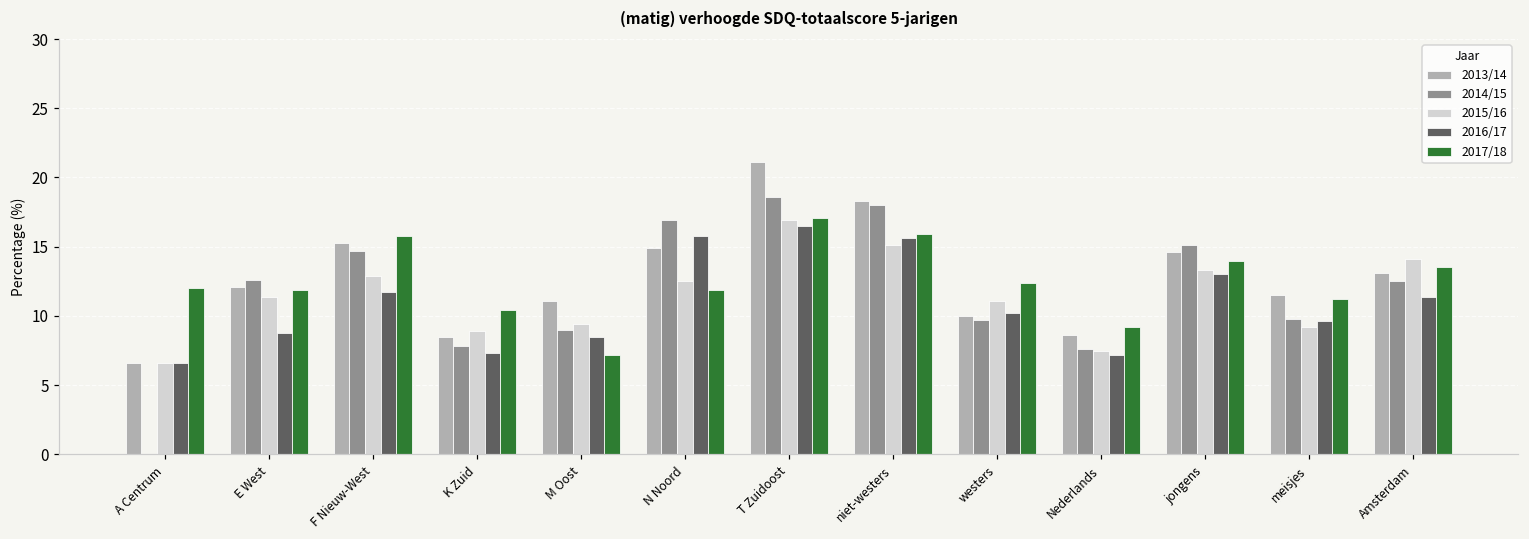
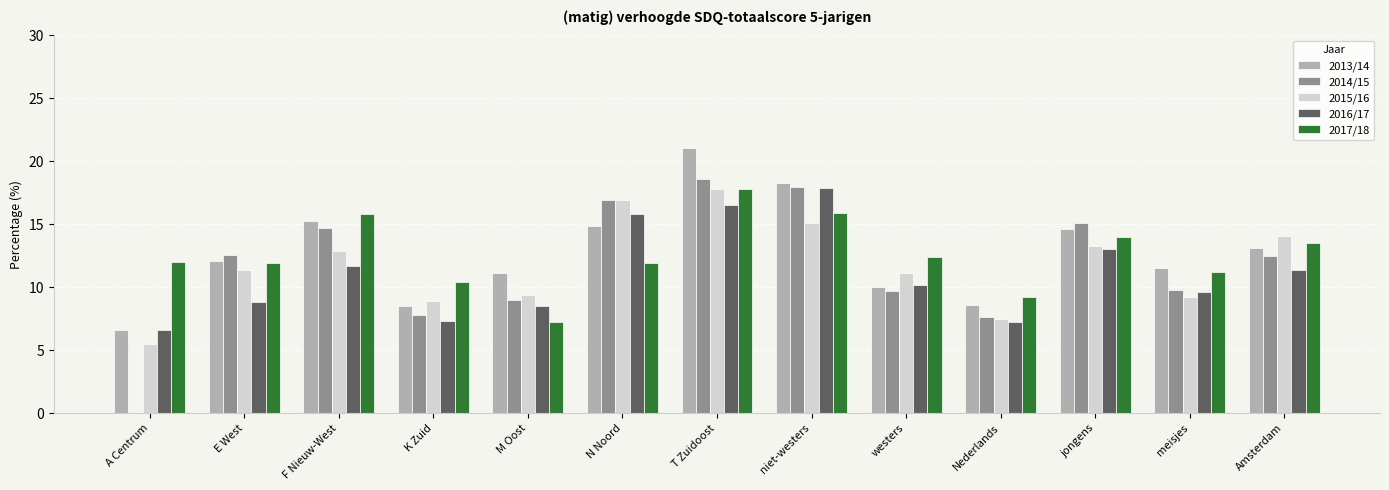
2015/16, A Centrum: 6.6 -> 5.5
2015/16, N Noord: 12.5 -> 16.9
2015/16, T Zuidoost: 16.9 -> 17.8
2017/18, T Zuidoost: 17.1 -> 17.8
2016/17, niet-westers: 15.6 -> 17.9
